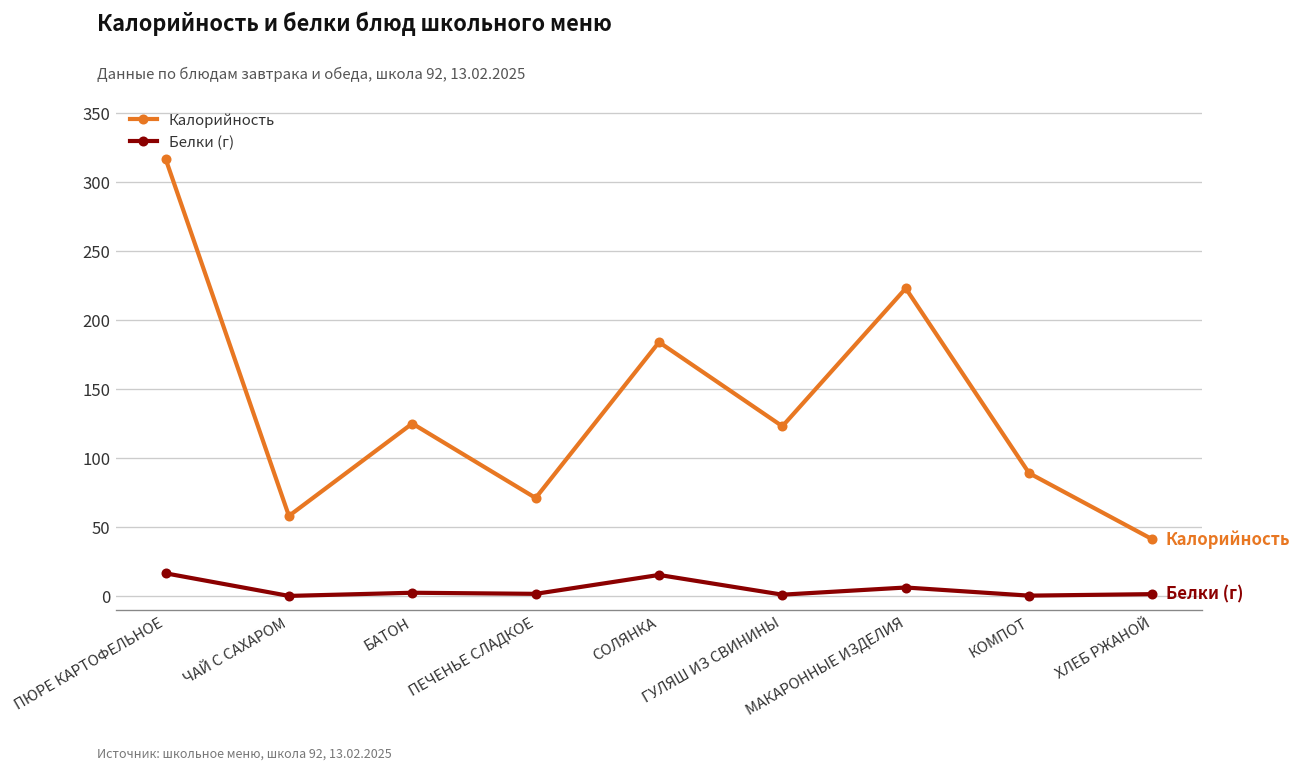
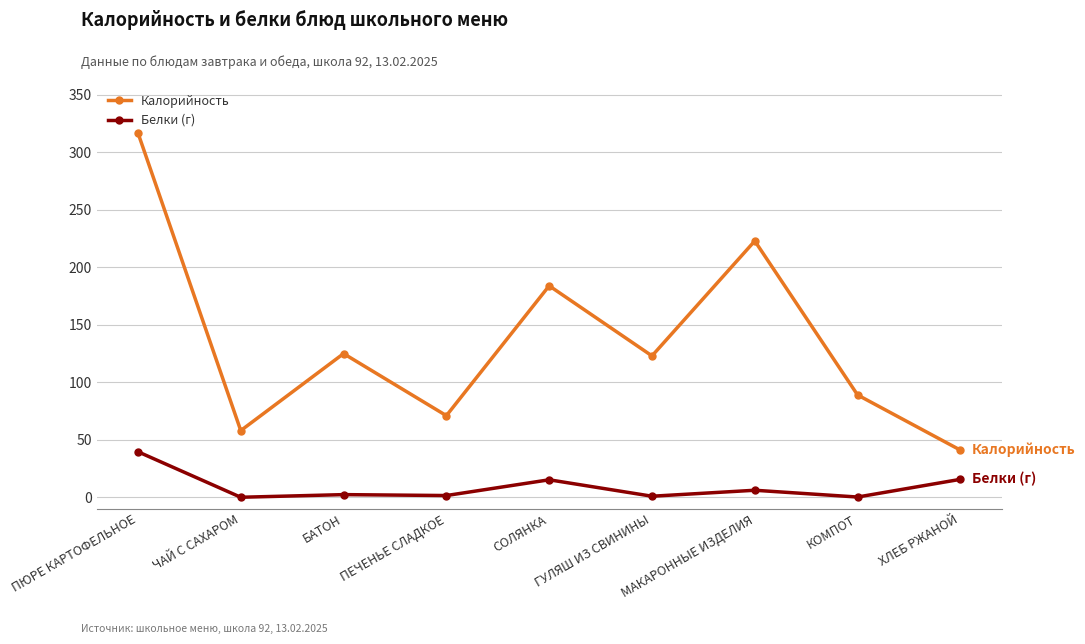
Белки (г), ПЮРЕ КАРТОФЕЛЬНОЕ: 16 -> 40
Белки (г), ХЛЕБ РЖАНОЙ: 1 -> 16
